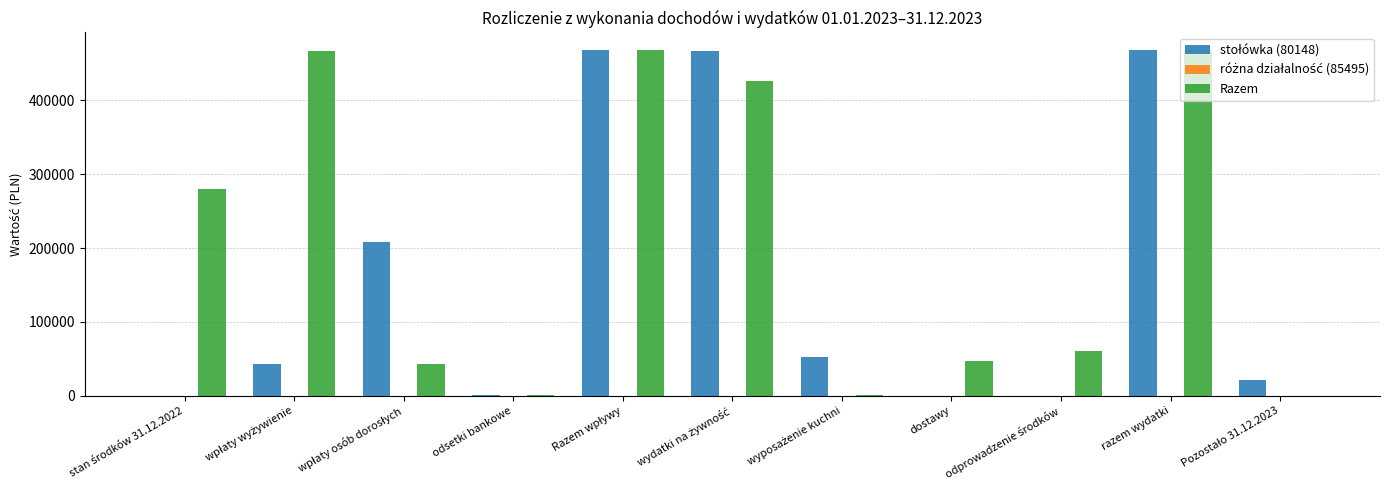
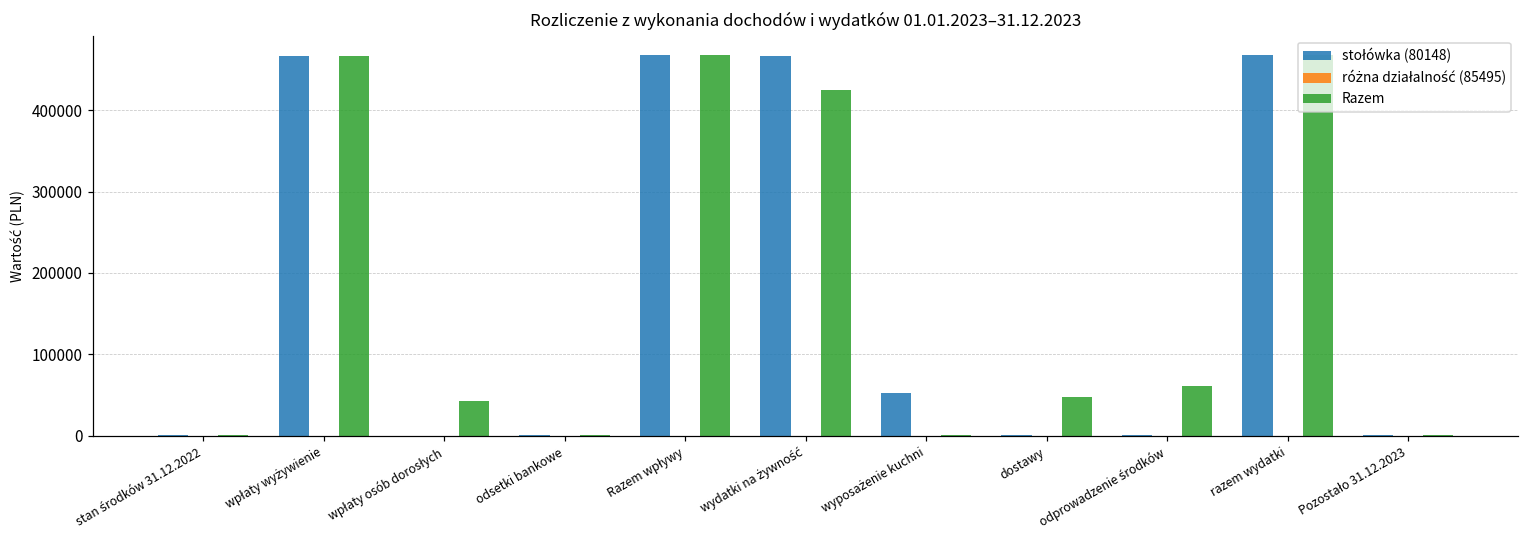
Razem, stan środków 31.12.2022: 280000 -> 0
stołówka (80148), wpłaty wyżywienie: 40000 -> 470000
stołówka (80148), wpłaty osób dorosłych: 210000 -> 0
stołówka (80148), Pozostało 31.12.2023: 20000 -> 0
